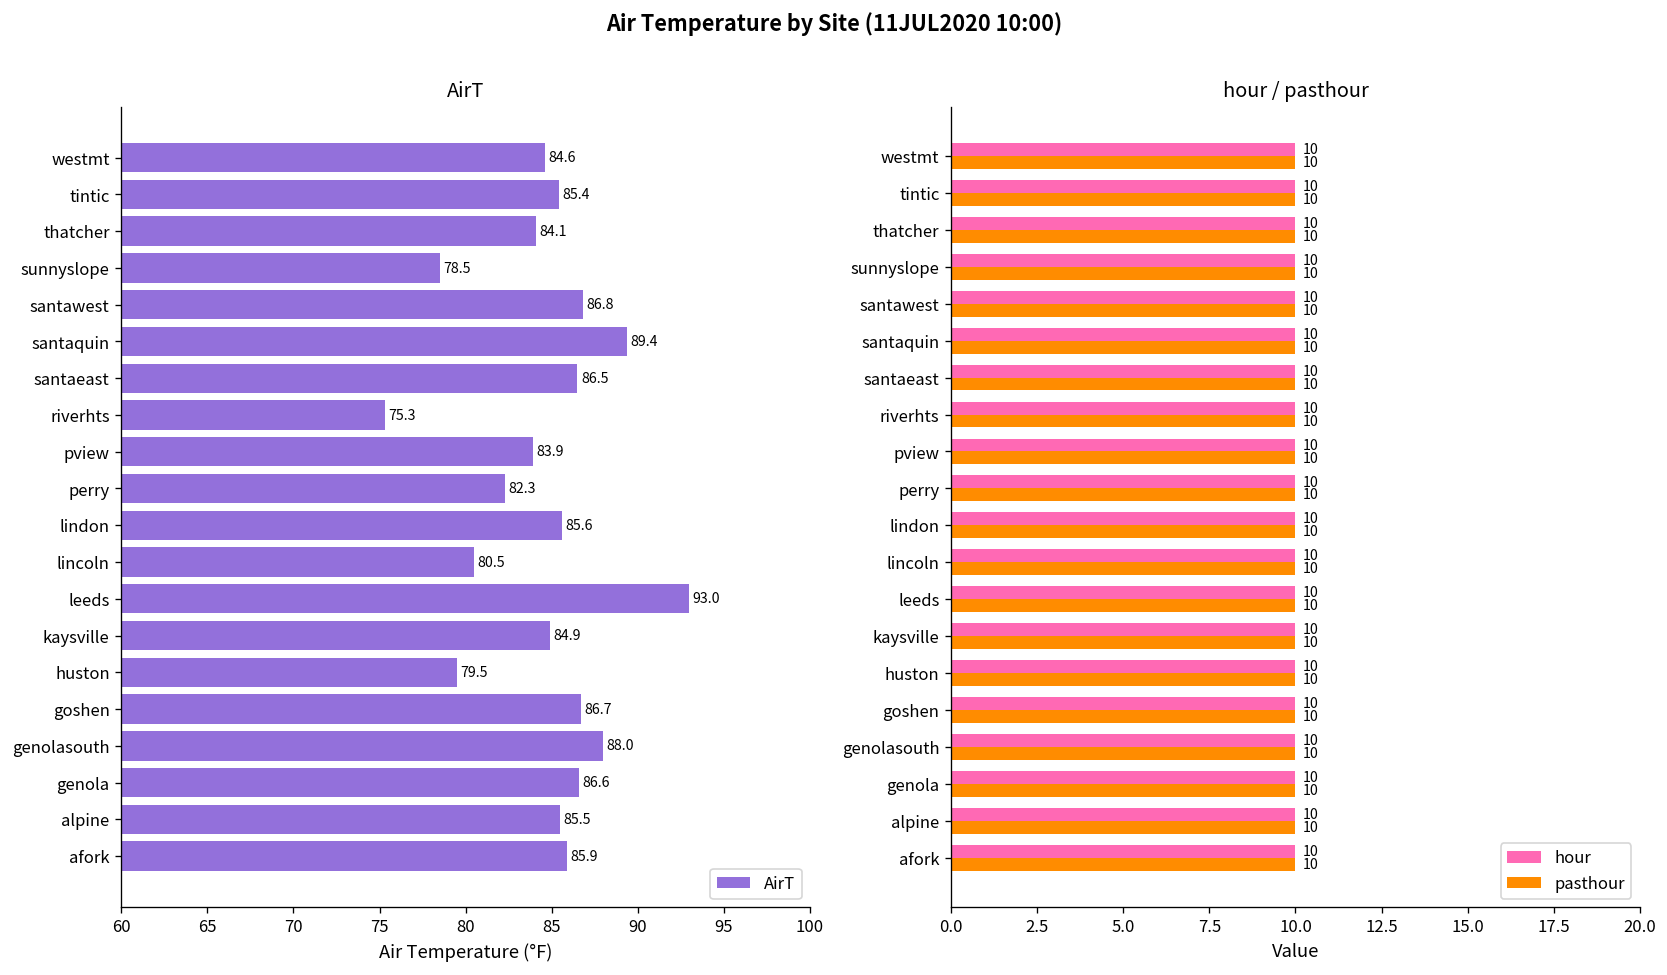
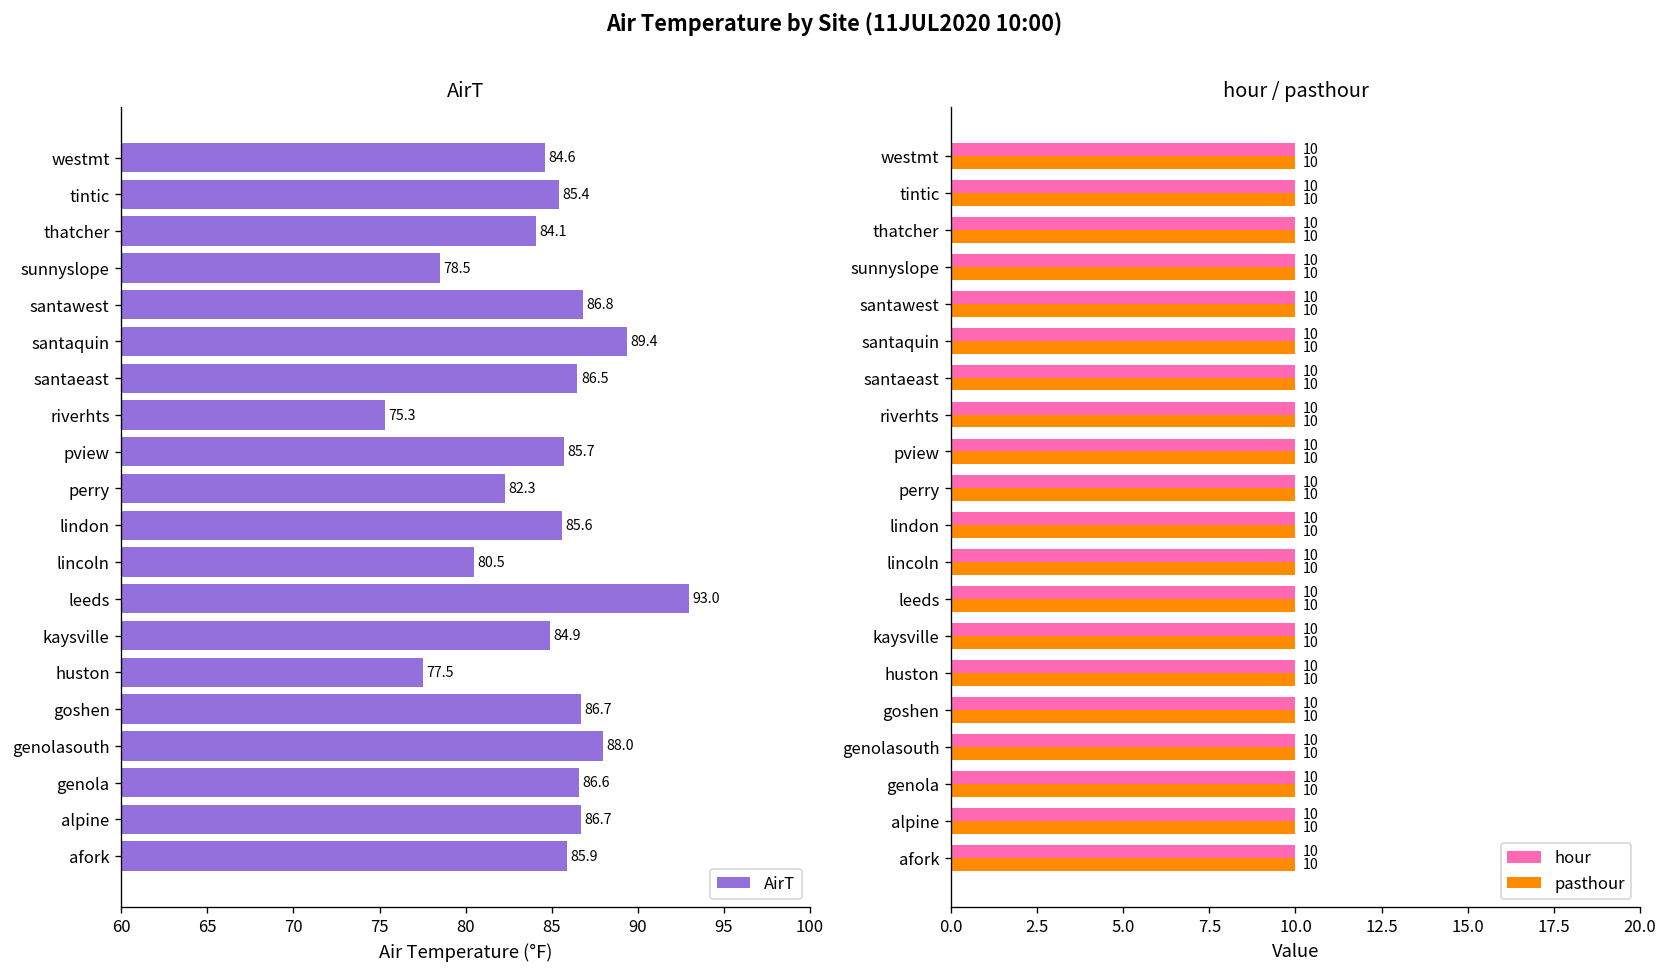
AirT, pview: 83.9 -> 85.7
AirT, huston: 79.5 -> 77.5
AirT, alpine: 85.5 -> 86.7
